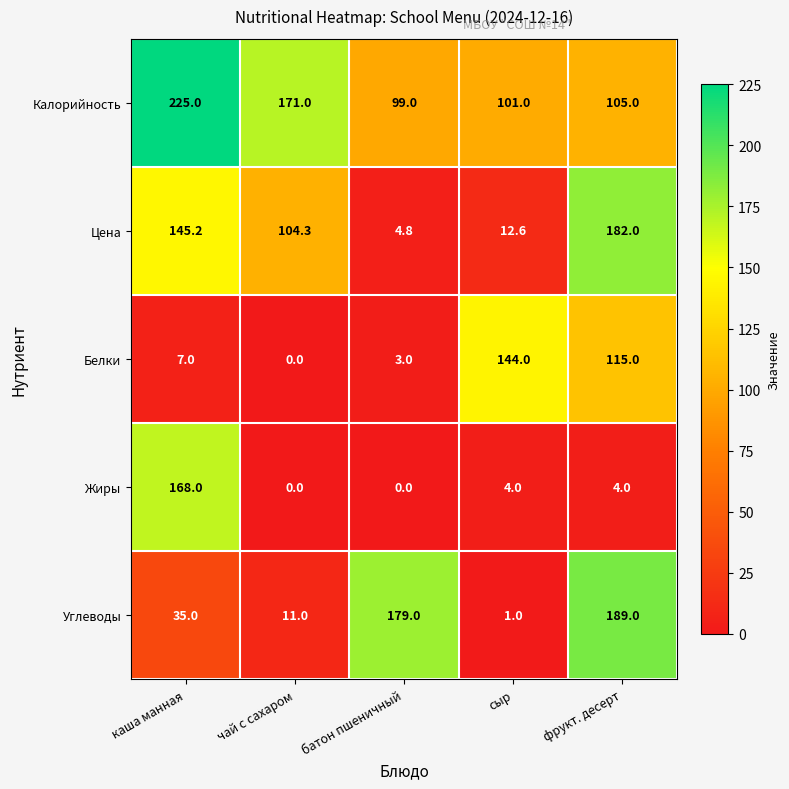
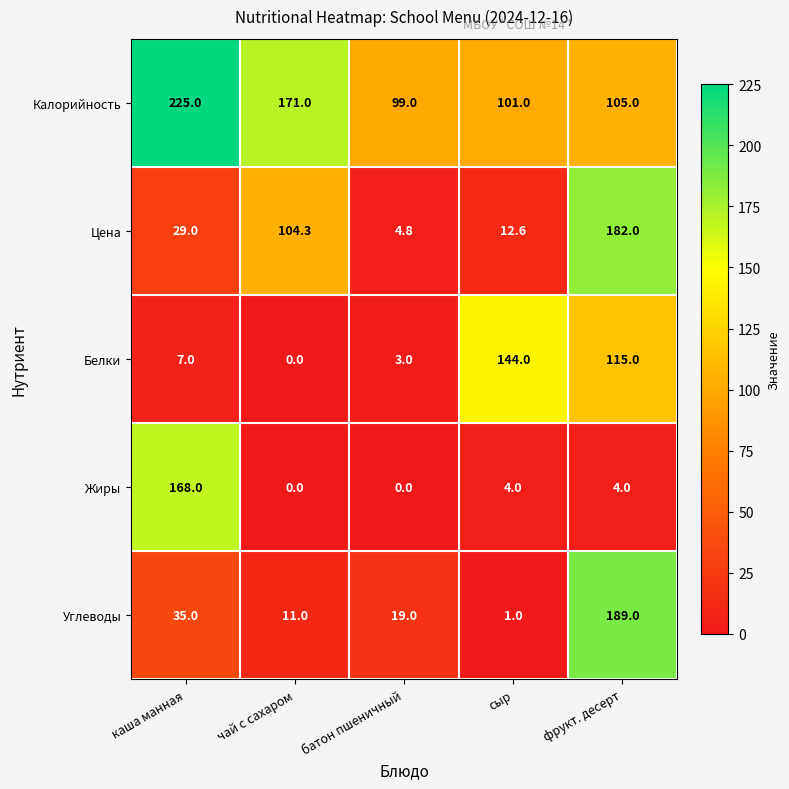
Цена, каша манная: 145.2 -> 29.0
Углеводы, батон пшеничный: 179.0 -> 19.0
